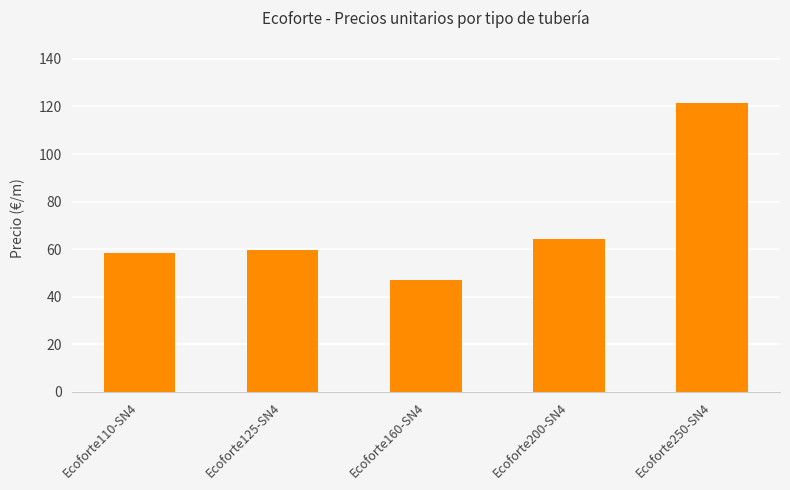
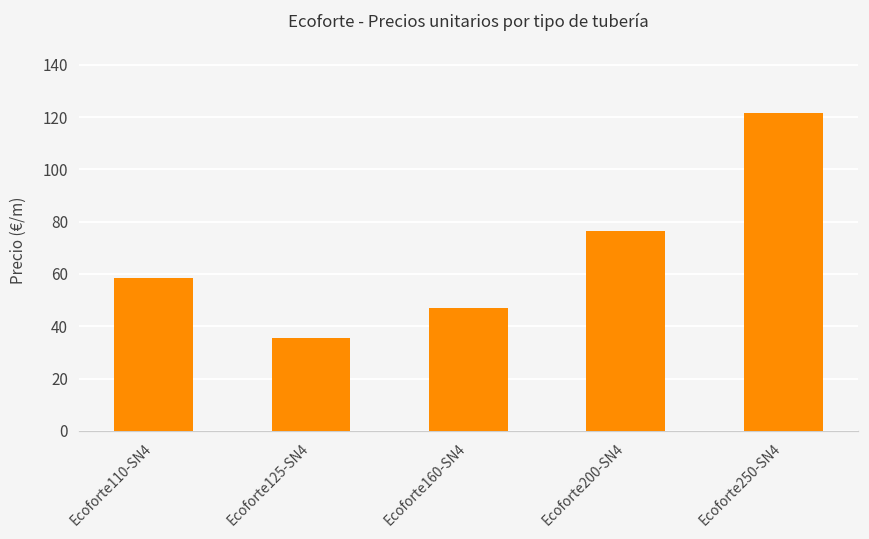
Ecoforte125-SN4: 60 -> 36
Ecoforte200-SN4: 64 -> 77
